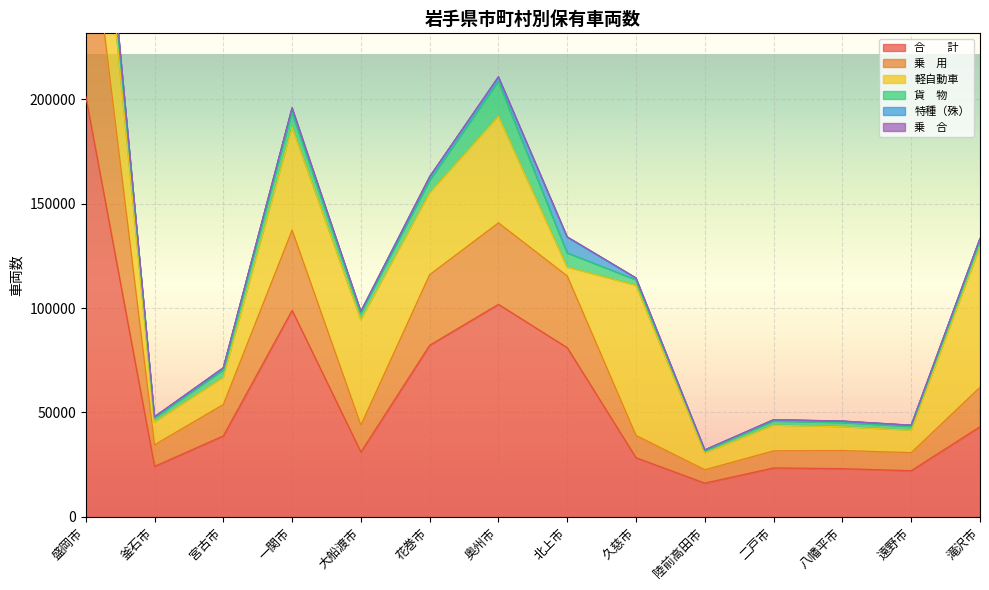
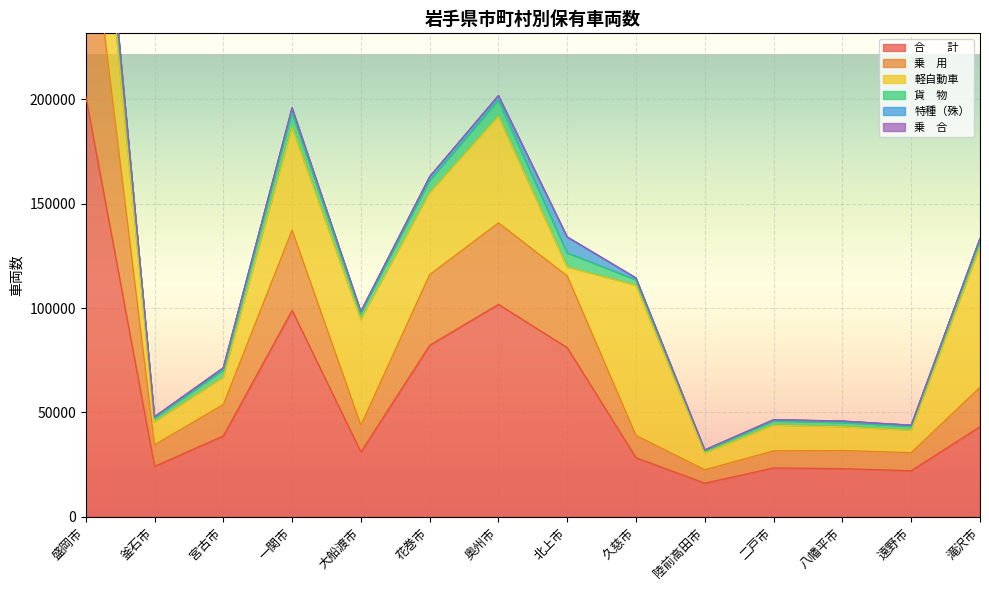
貨 物, 奥州市: 17000 -> 8000
